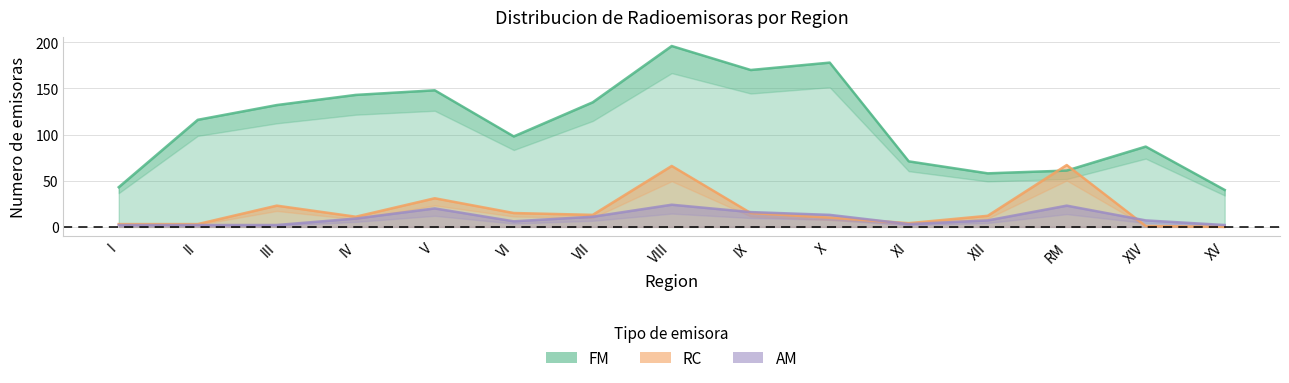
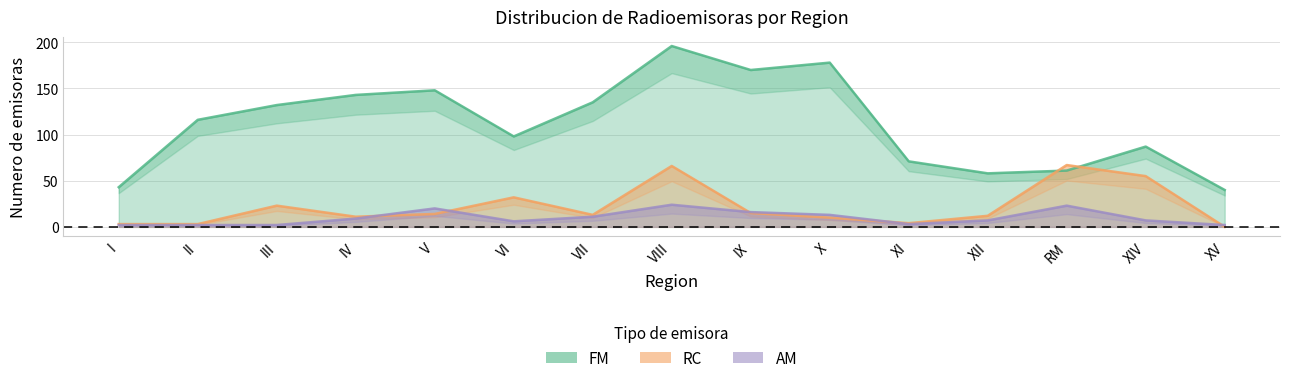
RC, V: 30 -> 10
RC, VI: 20 -> 30
RC, XIV: 0 -> 60
